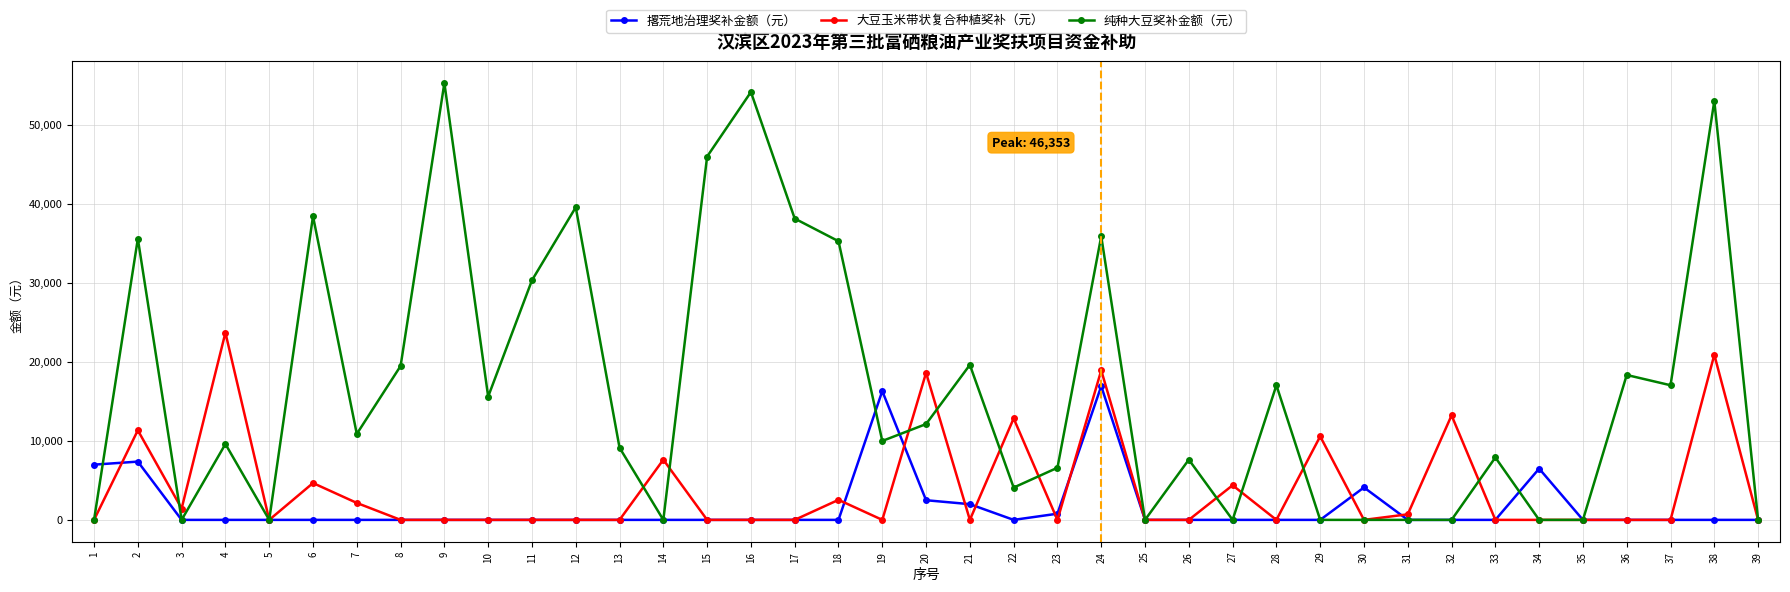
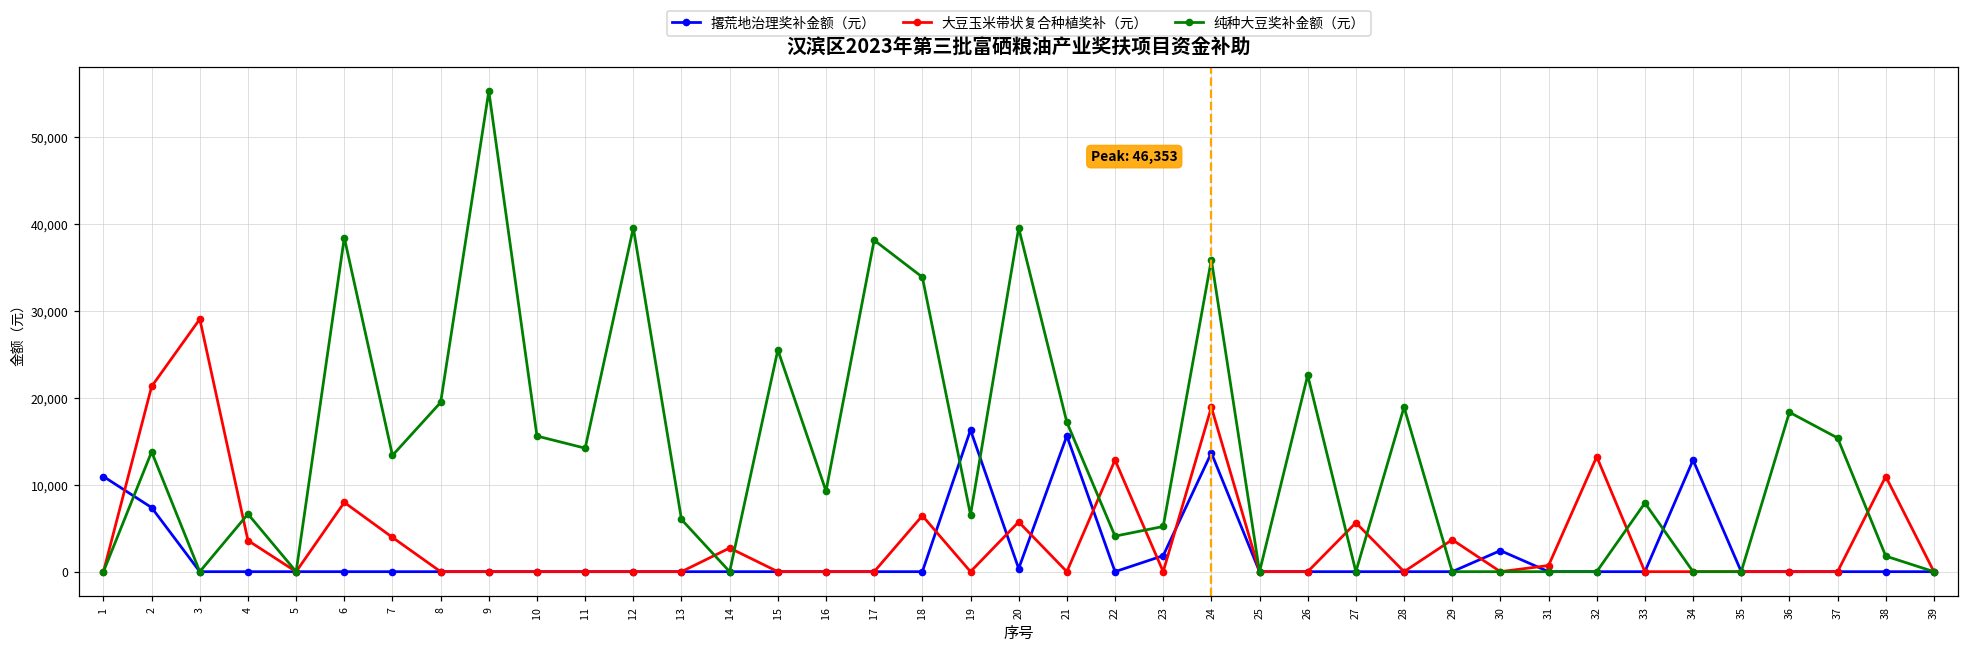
撂荒地治理奖补金额（元）, 1: 7,000 -> 11,000
大豆玉米带状复合种植奖补（元）, 2: 11,000 -> 21,000
纯种大豆奖补金额（元）, 2: 36,000 -> 14,000
大豆玉米带状复合种植奖补（元）, 3: 1,000 -> 29,000
大豆玉米带状复合种植奖补（元）, 4: 24,000 -> 4,000
纯种大豆奖补金额（元）, 4: 10,000 -> 7,000
大豆玉米带状复合种植奖补（元）, 6: 5,000 -> 8,000
大豆玉米带状复合种植奖补（元）, 7: 2,000 -> 4,000
纯种大豆奖补金额（元）, 7: 11,000 -> 13,000
纯种大豆奖补金额（元）, 11: 30,000 -> 14,000
纯种大豆奖补金额（元）, 13: 9,000 -> 6,000
大豆玉米带状复合种植奖补（元）, 14: 8,000 -> 3,000
纯种大豆奖补金额（元）, 15: 46,000 -> 25,000
纯种大豆奖补金额（元）, 16: 54,000 -> 9,000
大豆玉米带状复合种植奖补（元）, 18: 3,000 -> 6,000
纯种大豆奖补金额（元）, 18: 35,000 -> 34,000
纯种大豆奖补金额（元）, 19: 10,000 -> 7,000
撂荒地治理奖补金额（元）, 20: 2,000 -> 0
大豆玉米带状复合种植奖补（元）, 20: 19,000 -> 6,000
纯种大豆奖补金额（元）, 20: 12,000 -> 40,000
撂荒地治理奖补金额（元）, 21: 2,000 -> 16,000
纯种大豆奖补金额（元）, 21: 20,000 -> 17,000
撂荒地治理奖补金额（元）, 23: 1,000 -> 2,000
纯种大豆奖补金额（元）, 23: 7,000 -> 5,000
撂荒地治理奖补金额（元）, 24: 17,000 -> 14,000
纯种大豆奖补金额（元）, 26: 8,000 -> 23,000
大豆玉米带状复合种植奖补（元）, 27: 4,000 -> 6,000
纯种大豆奖补金额（元）, 28: 17,000 -> 19,000
大豆玉米带状复合种植奖补（元）, 29: 11,000 -> 4,000
撂荒地治理奖补金额（元）, 30: 4,000 -> 2,000
撂荒地治理奖补金额（元）, 34: 6,000 -> 13,000
纯种大豆奖补金额（元）, 37: 17,000 -> 15,000
大豆玉米带状复合种植奖补（元）, 38: 21,000 -> 11,000
纯种大豆奖补金额（元）, 38: 53,000 -> 2,000
